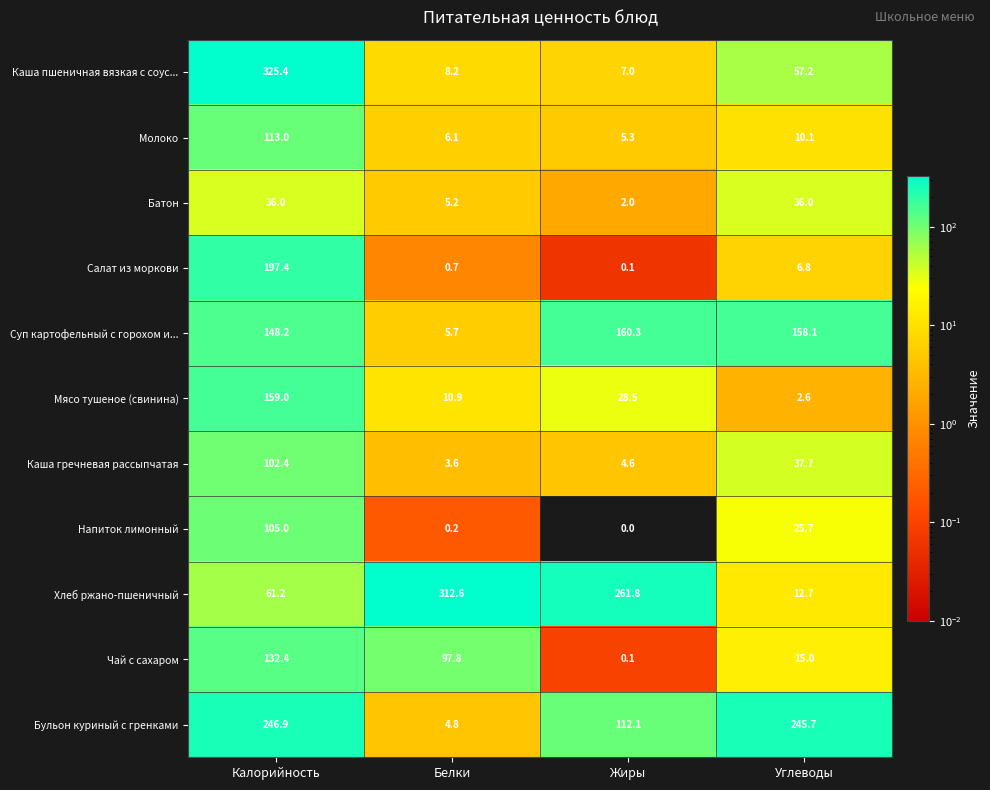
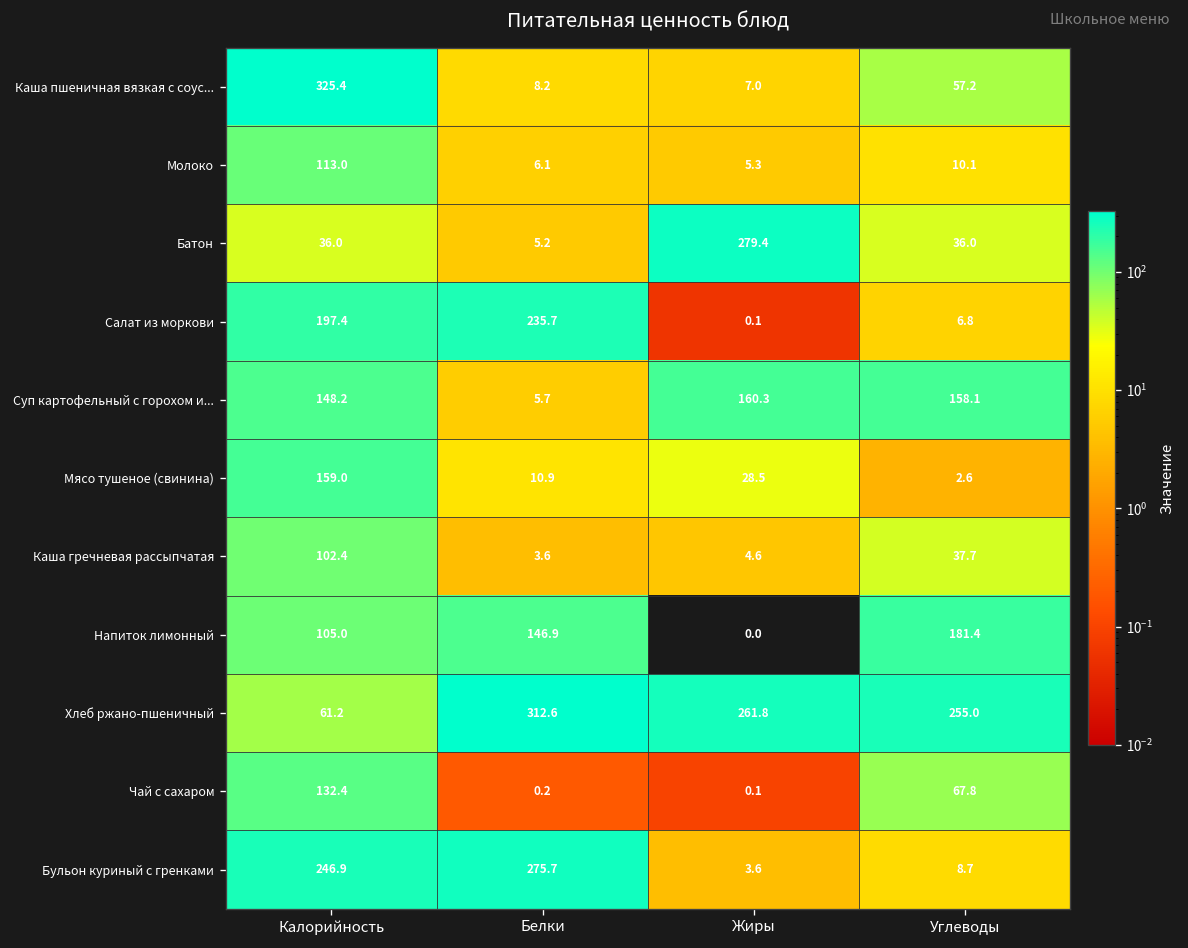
Батон, Жиры: 2.0 -> 279.4
Салат из моркови, Белки: 0.7 -> 235.7
Напиток лимонный, Белки: 0.2 -> 146.9
Напиток лимонный, Углеводы: 25.7 -> 181.4
Хлеб ржано-пшеничный, Углеводы: 12.7 -> 255.0
Чай с сахаром, Белки: 97.8 -> 0.2
Чай с сахаром, Углеводы: 15.0 -> 67.8
Бульон куриный с гренками, Белки: 4.8 -> 275.7
Бульон куриный с гренками, Жиры: 112.1 -> 3.6
Бульон куриный с гренками, Углеводы: 245.7 -> 8.7
